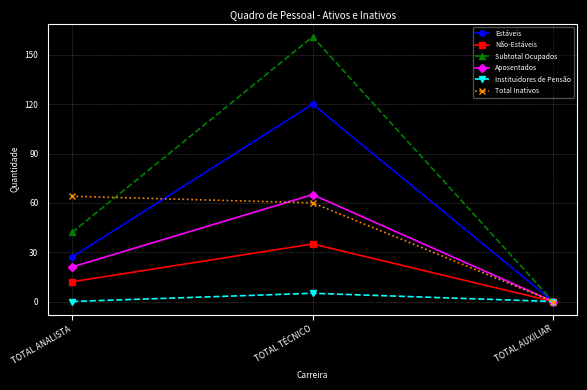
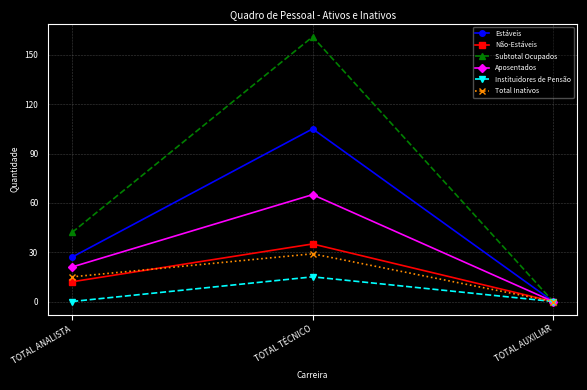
Total Inativos, TOTAL ANALISTA: 64 -> 15
Estáveis, TOTAL TÉCNICO: 120 -> 105
Instituidores de Pensão, TOTAL TÉCNICO: 5 -> 15
Total Inativos, TOTAL TÉCNICO: 60 -> 29
